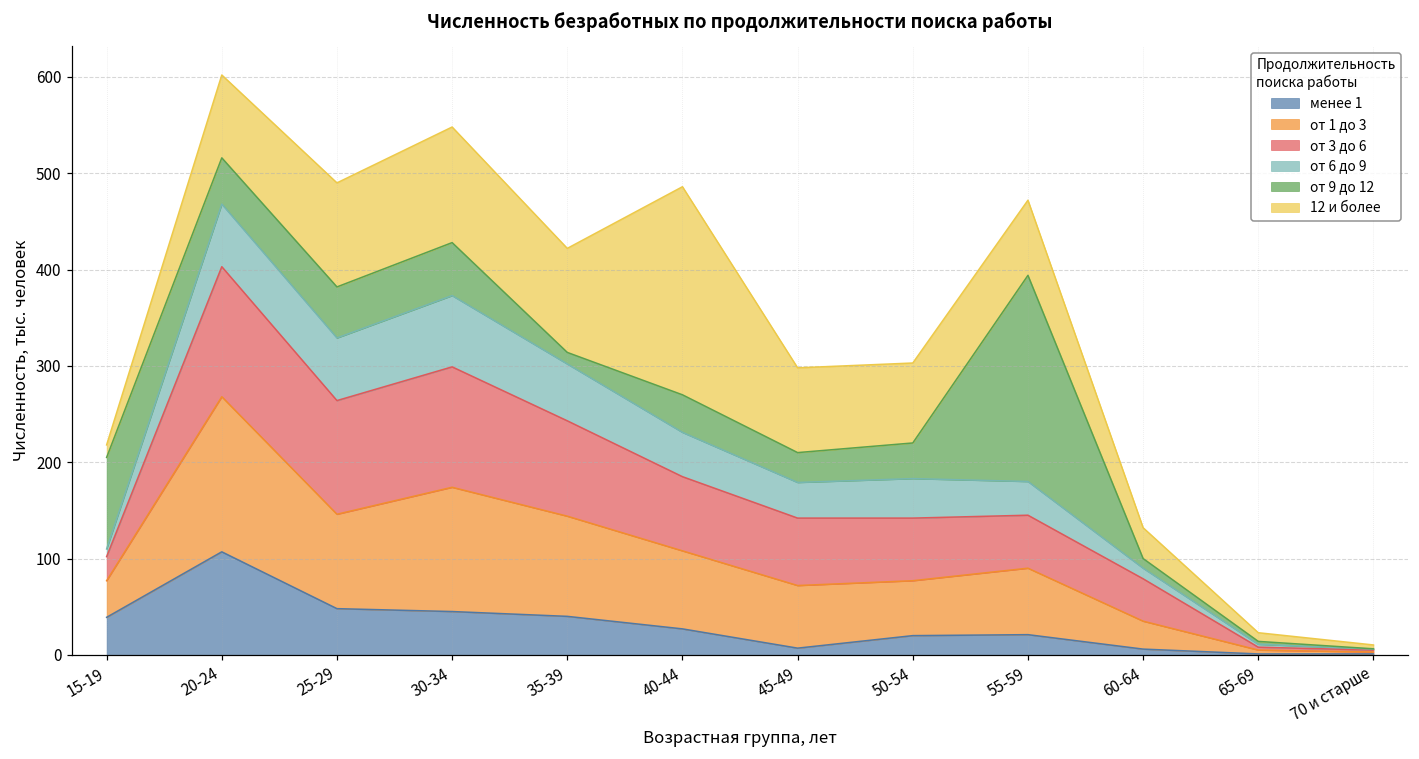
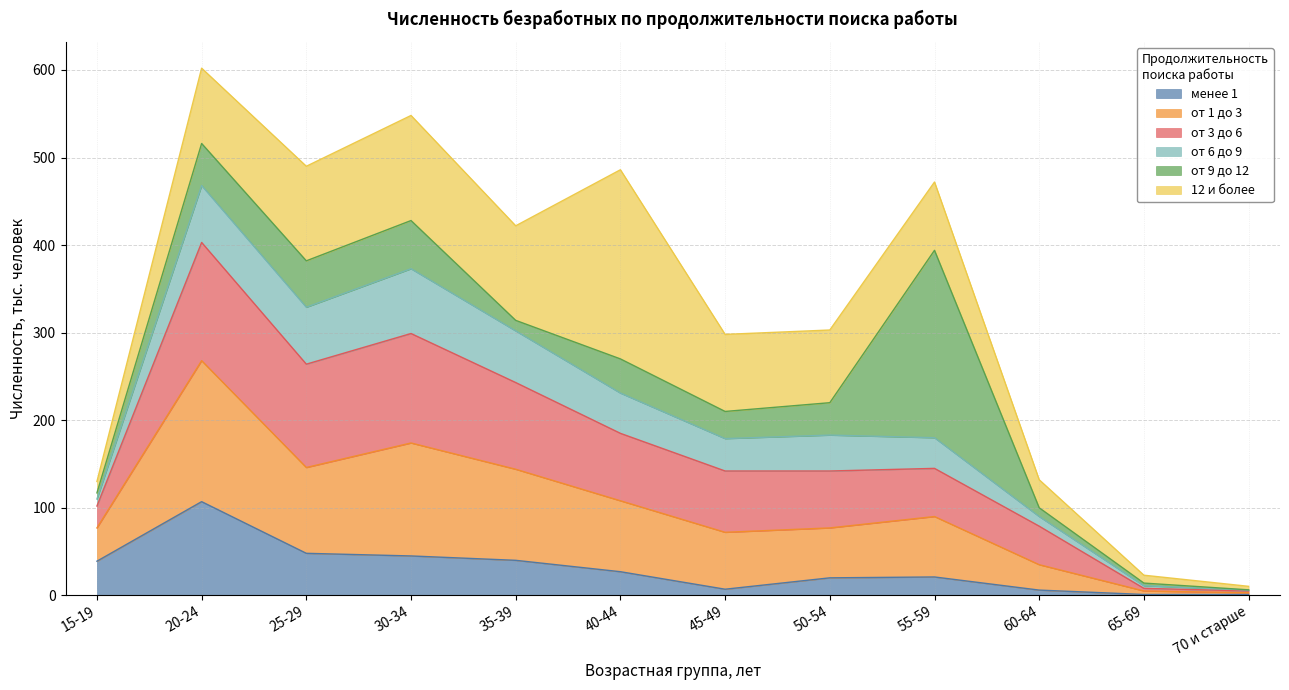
от 9 до 12, 15-19: 100 -> 10
